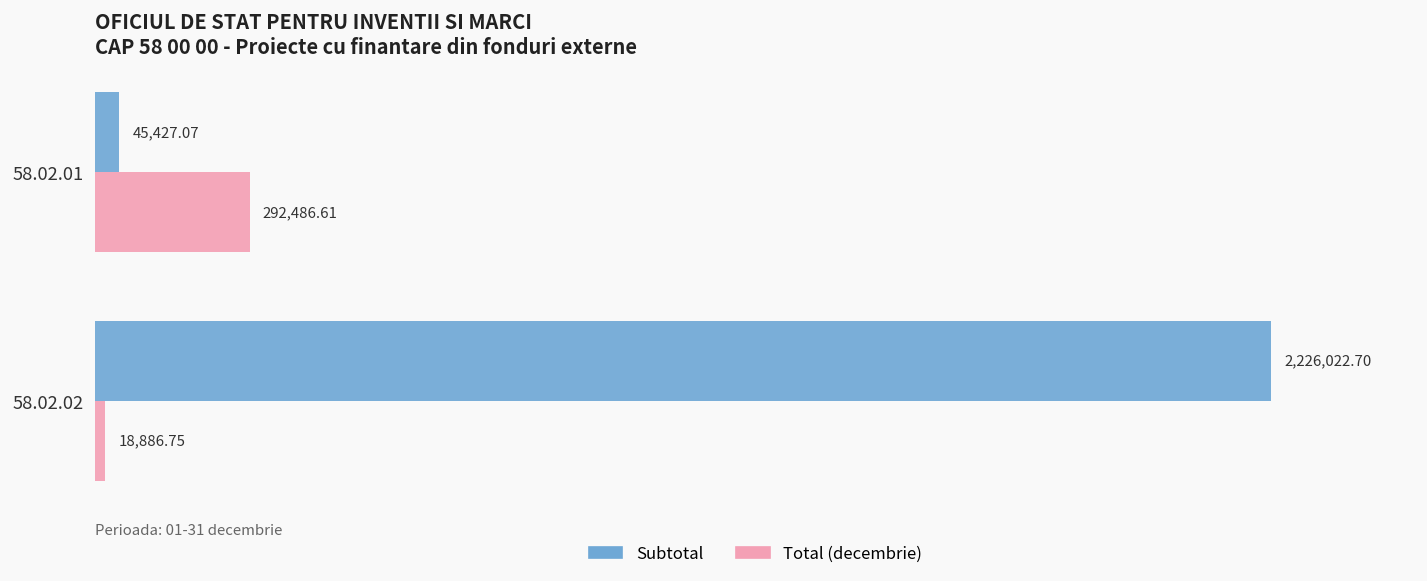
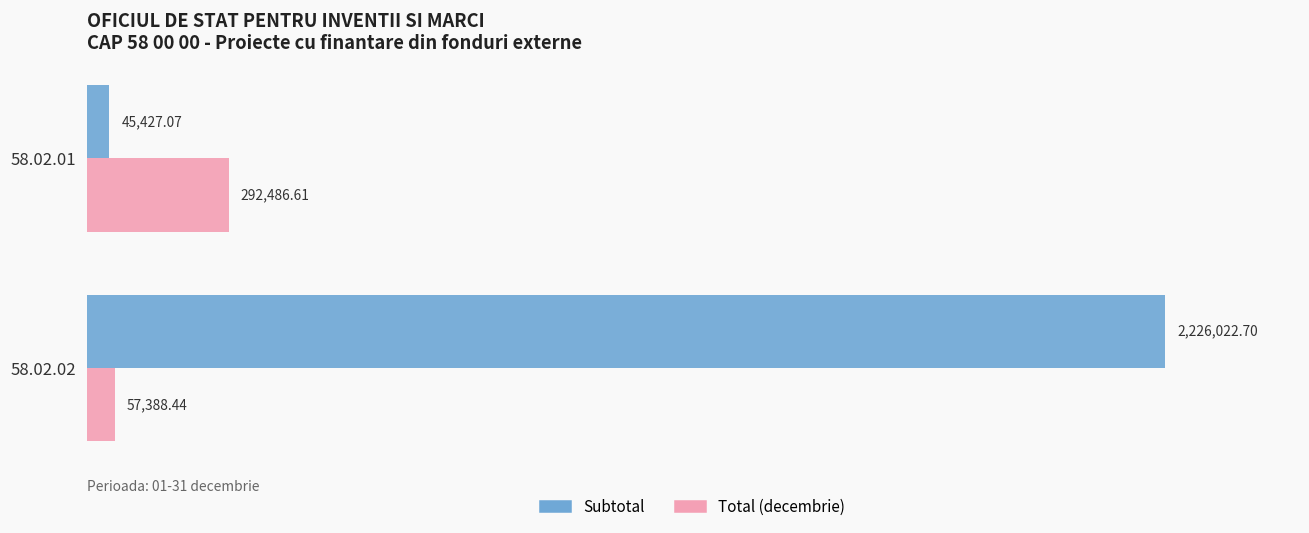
Total (decembrie), 58.02.02: 18,886.75 -> 57,388.44
